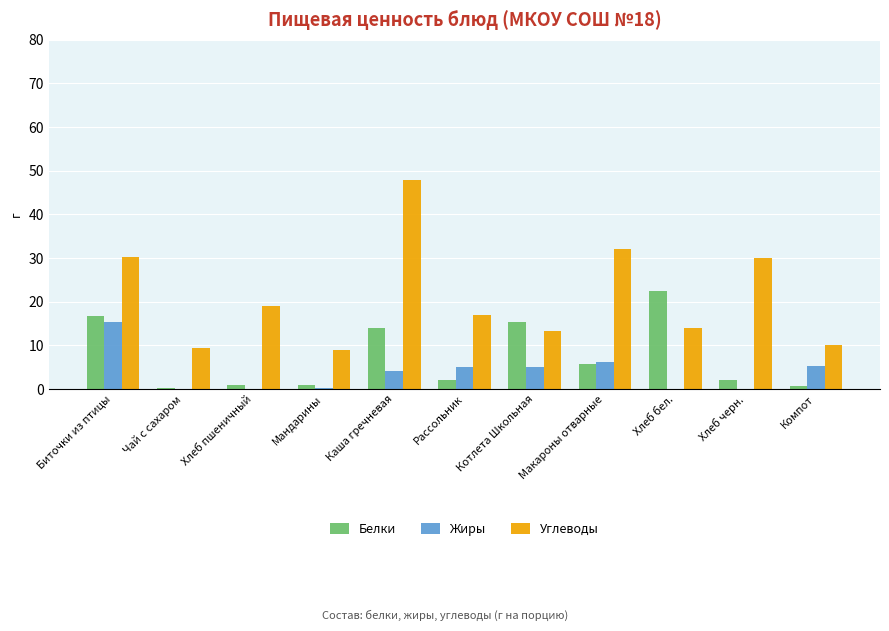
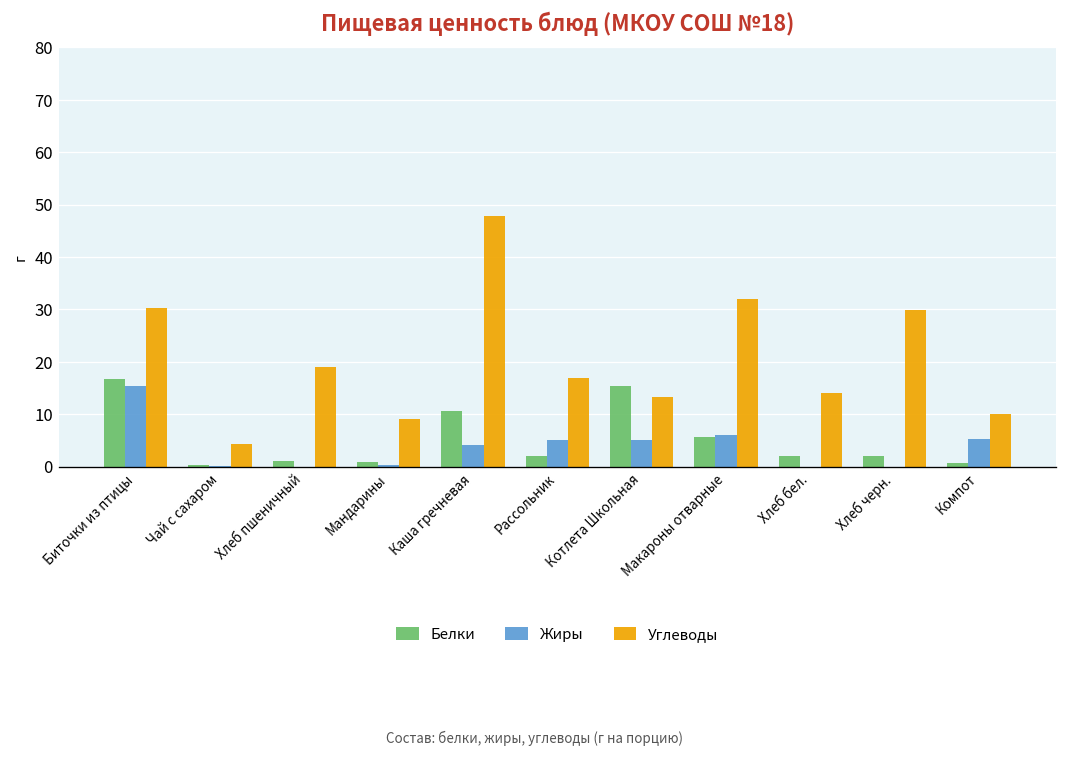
Углеводы, Чай с сахаром: 9 -> 4
Белки, Каша гречневая: 14 -> 11
Белки, Хлеб бел.: 22 -> 2
